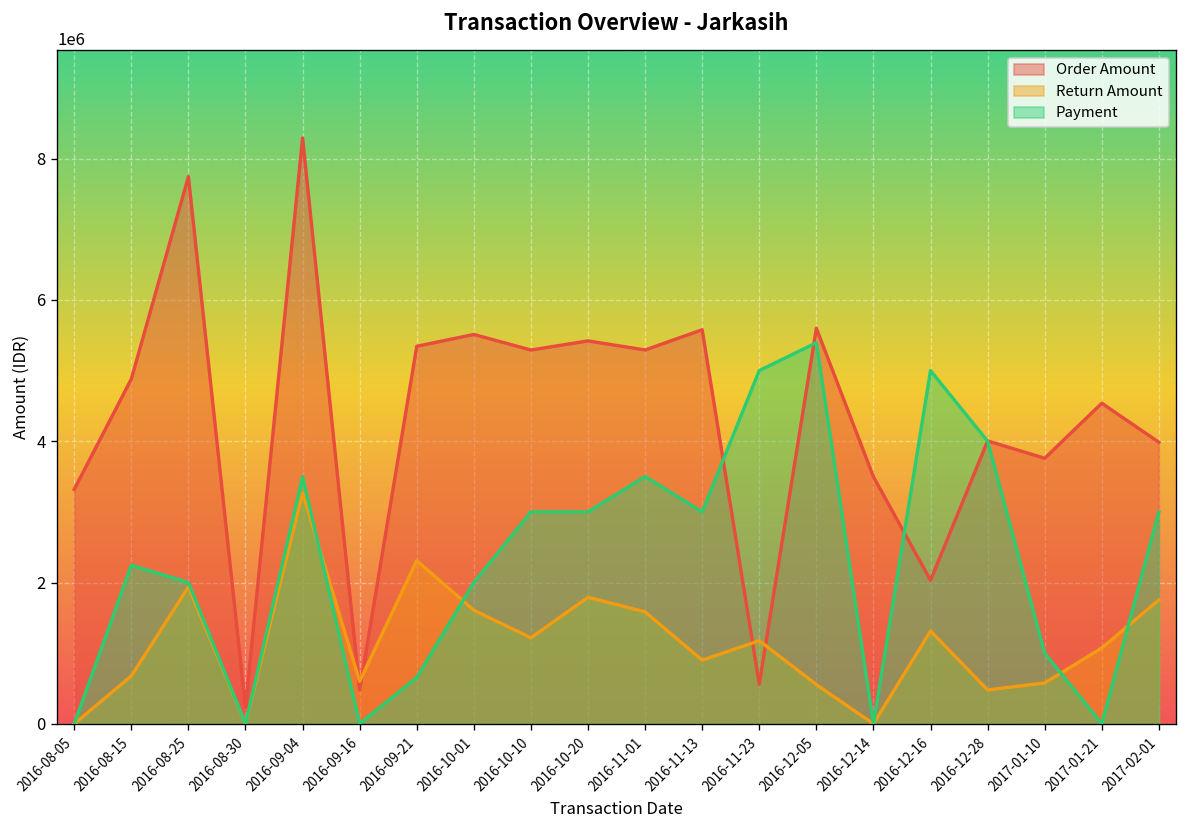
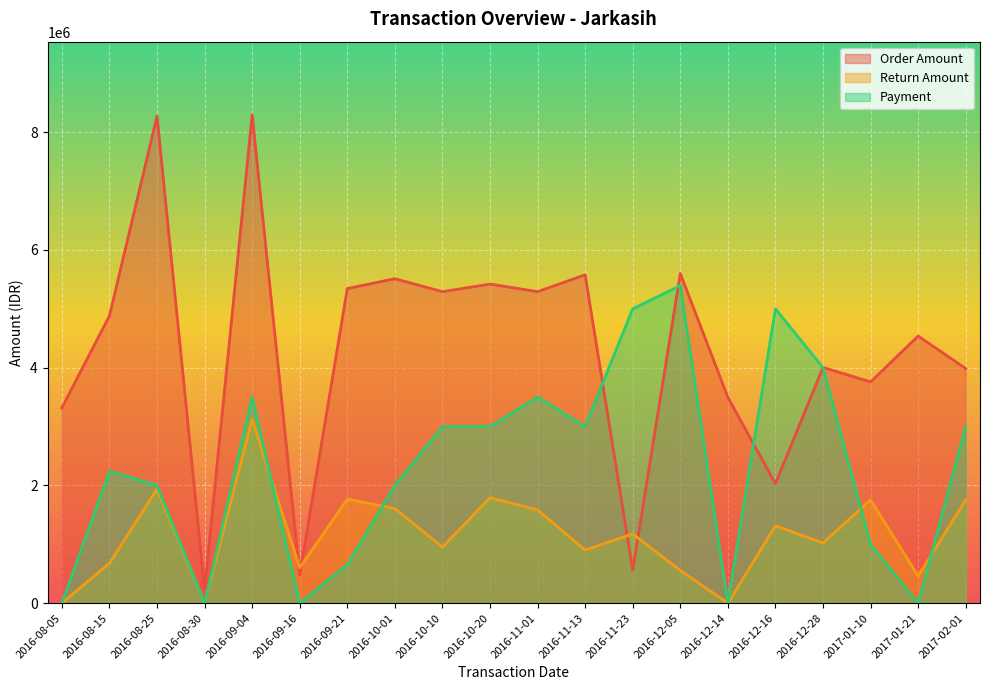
Order Amount, 2016-08-25: 7700000 -> 8300000
Return Amount, 2016-09-04: 3300000 -> 3100000
Return Amount, 2016-09-21: 2300000 -> 1800000
Return Amount, 2016-10-10: 1200000 -> 1000000
Return Amount, 2016-12-28: 500000 -> 1000000
Return Amount, 2017-01-10: 600000 -> 1800000
Return Amount, 2017-01-21: 1100000 -> 500000
